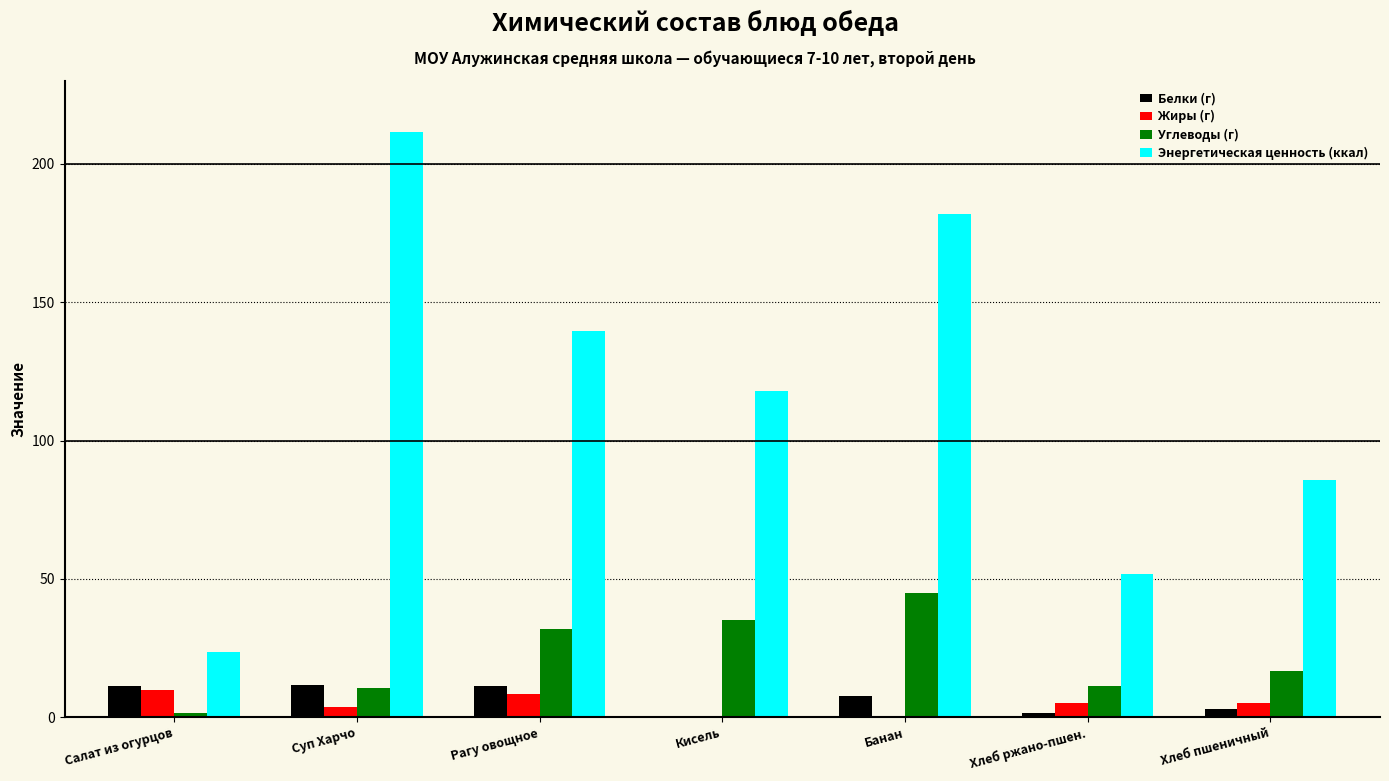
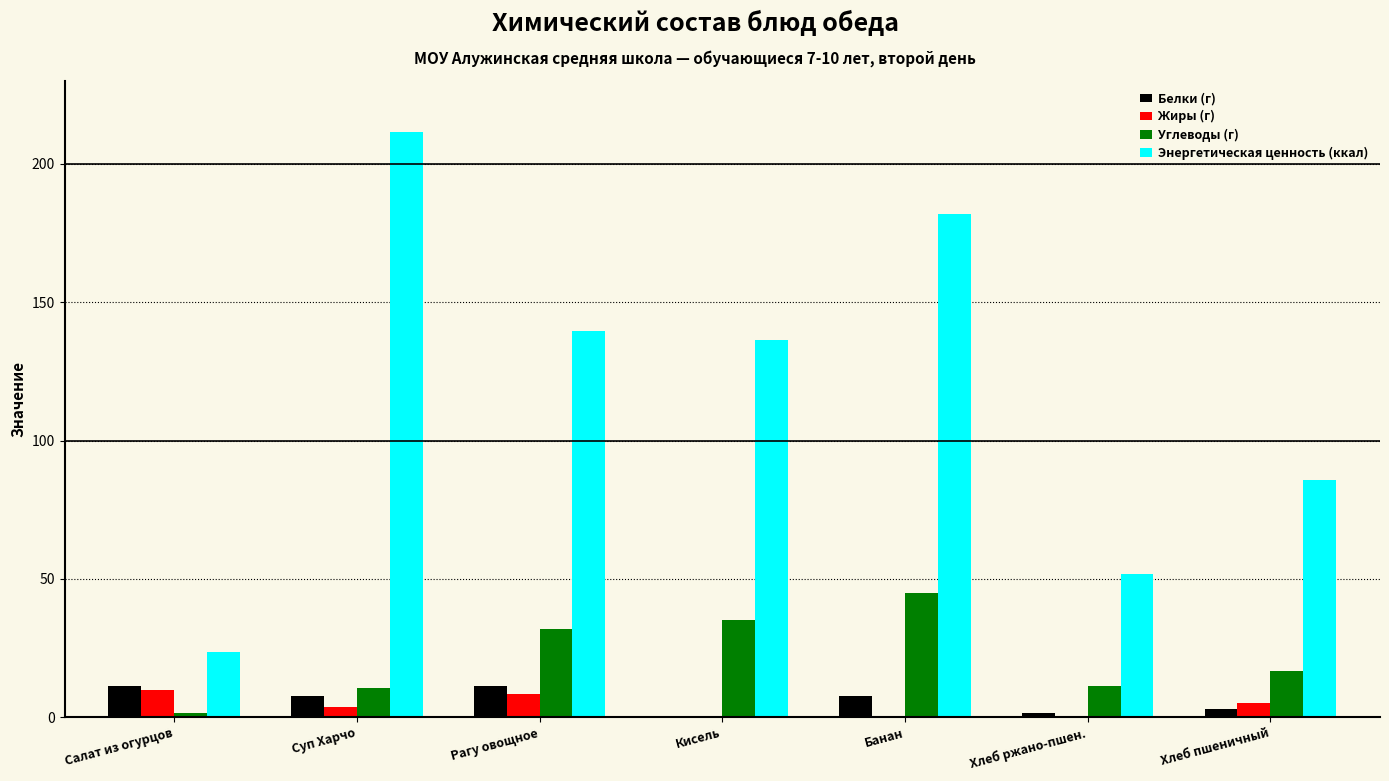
Белки (г), Суп Харчо: 12 -> 8
Энергетическая ценность (ккал), Кисель: 118 -> 136
Жиры (г), Хлеб ржано-пшен.: 5 -> 0
